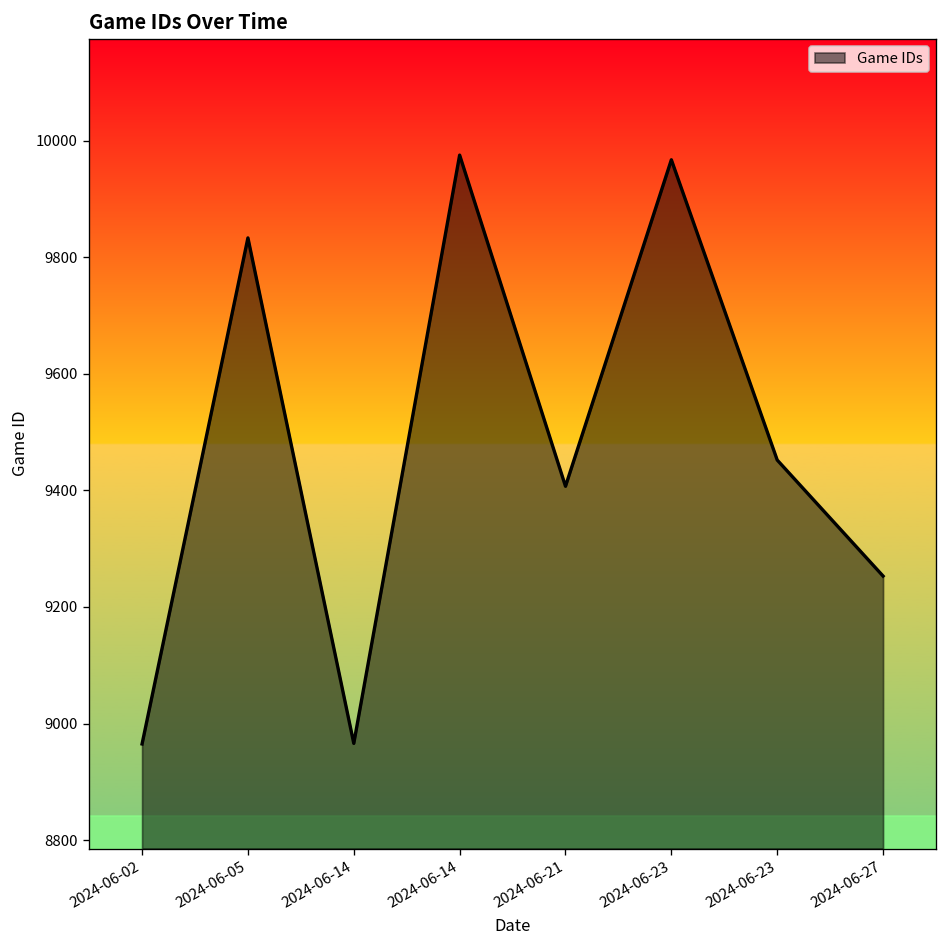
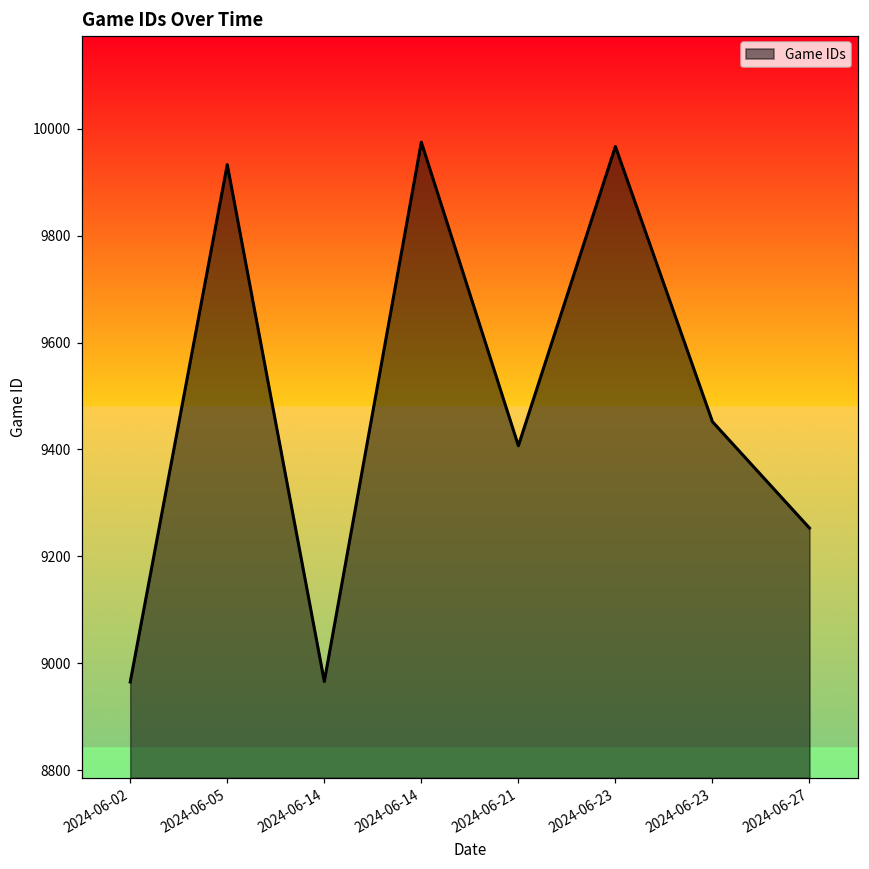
2024-06-05: 9830 -> 9930
